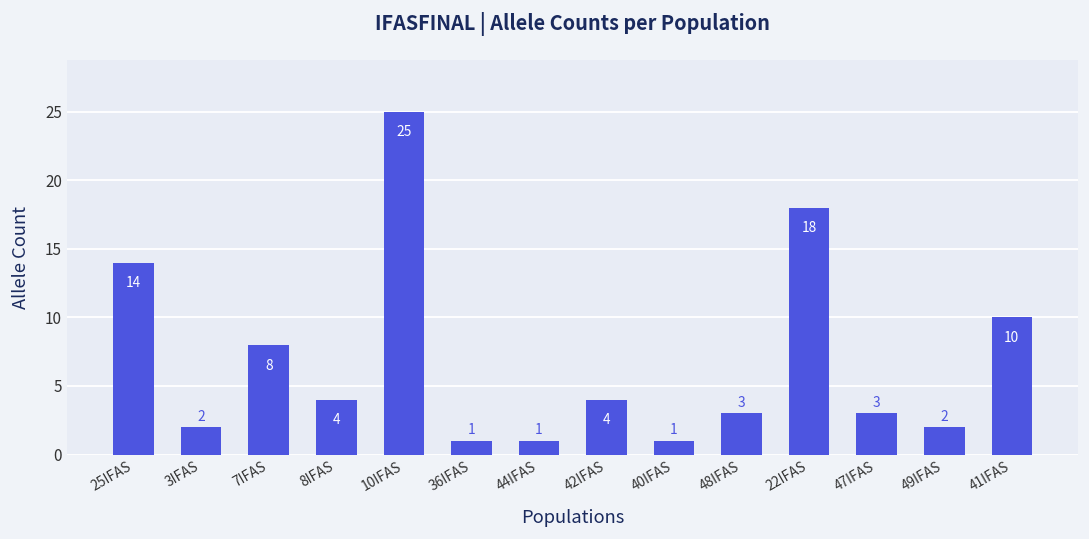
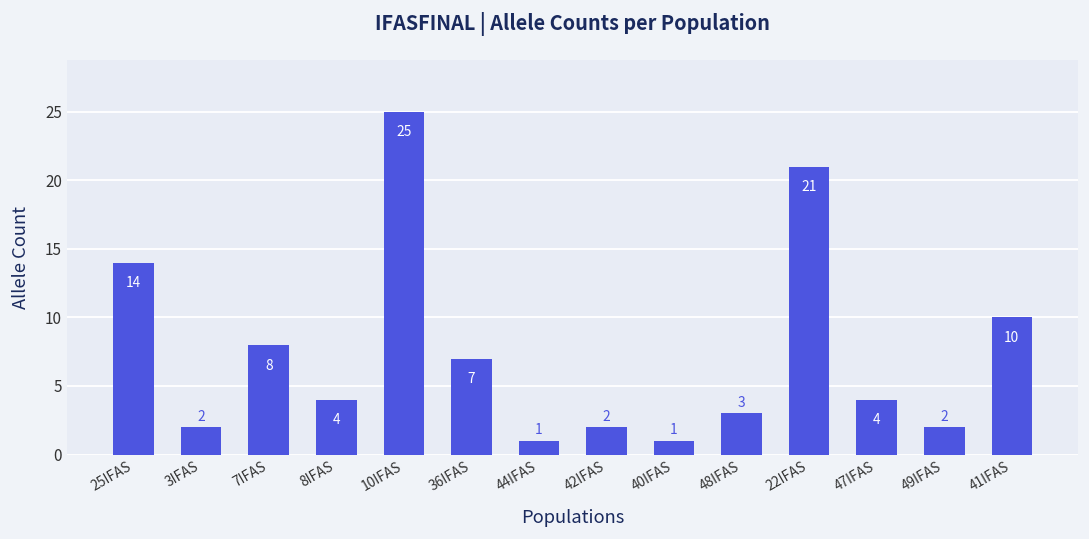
36IFAS: 1 -> 7
42IFAS: 4 -> 2
22IFAS: 18 -> 21
47IFAS: 3 -> 4
